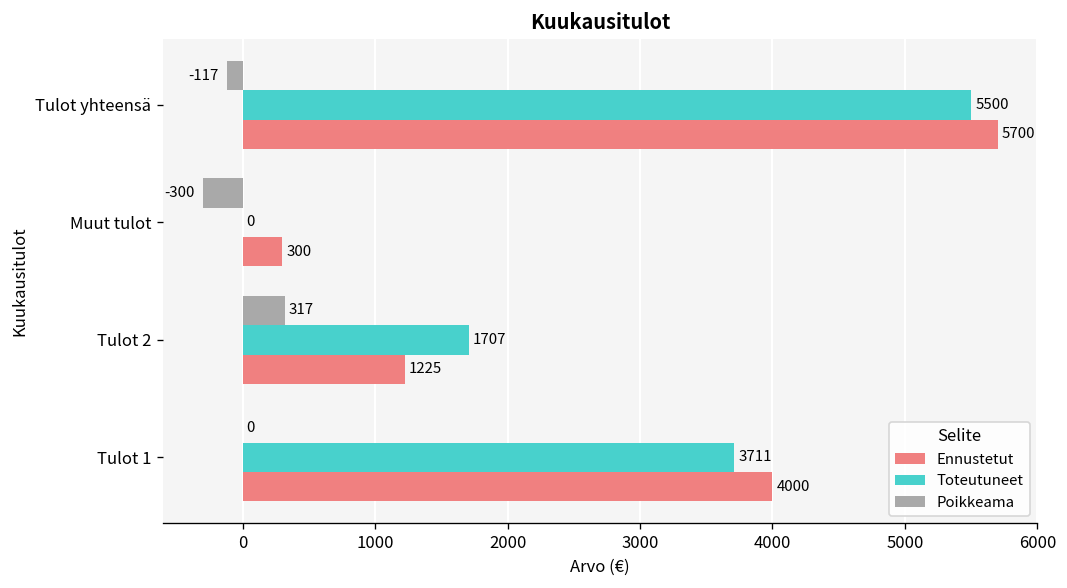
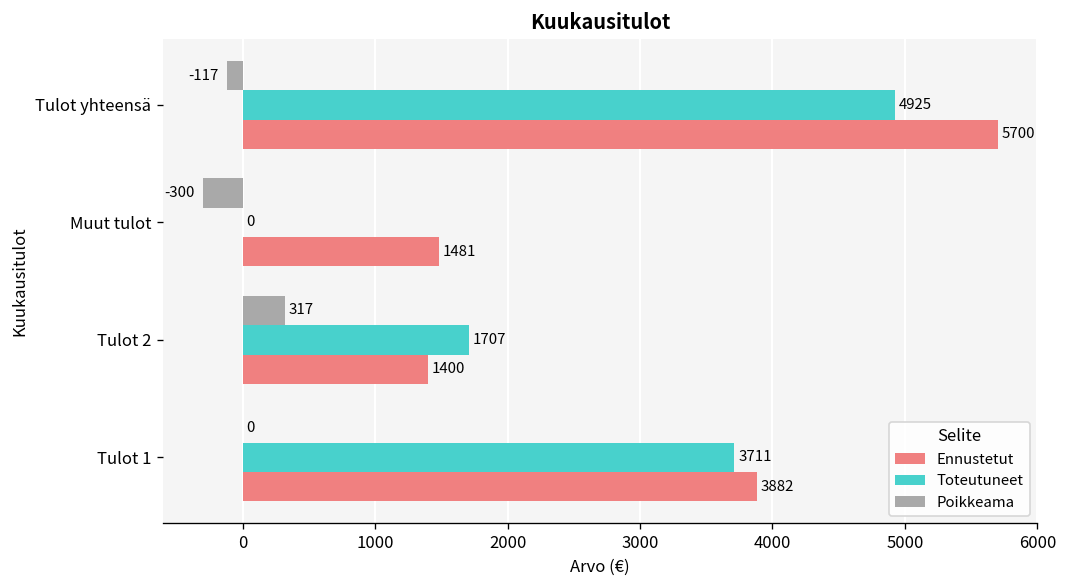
Toteutuneet, Tulot yhteensä: 5500 -> 4925
Ennustetut, Muut tulot: 300 -> 1481
Ennustetut, Tulot 2: 1225 -> 1400
Ennustetut, Tulot 1: 4000 -> 3882
